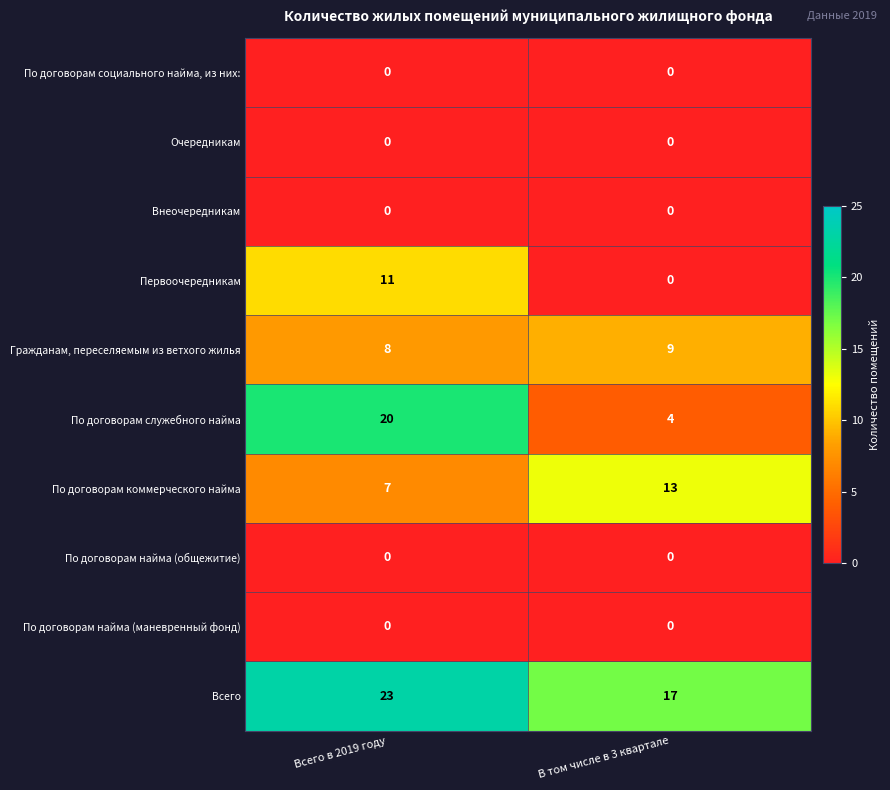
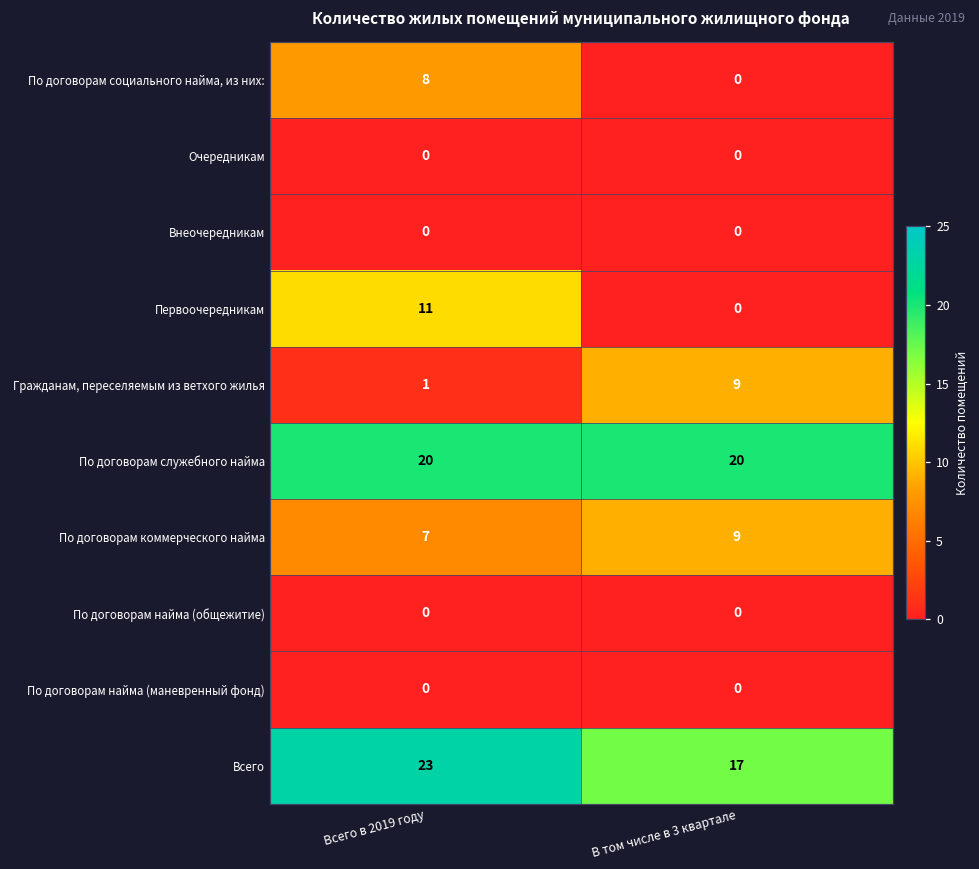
По договорам социального найма, из них:, Всего в 2019 году: 0 -> 8
Гражданам, переселяемым из ветхого жилья, Всего в 2019 году: 8 -> 1
По договорам служебного найма, В том числе в 3 квартале: 4 -> 20
По договорам коммерческого найма, В том числе в 3 квартале: 13 -> 9
